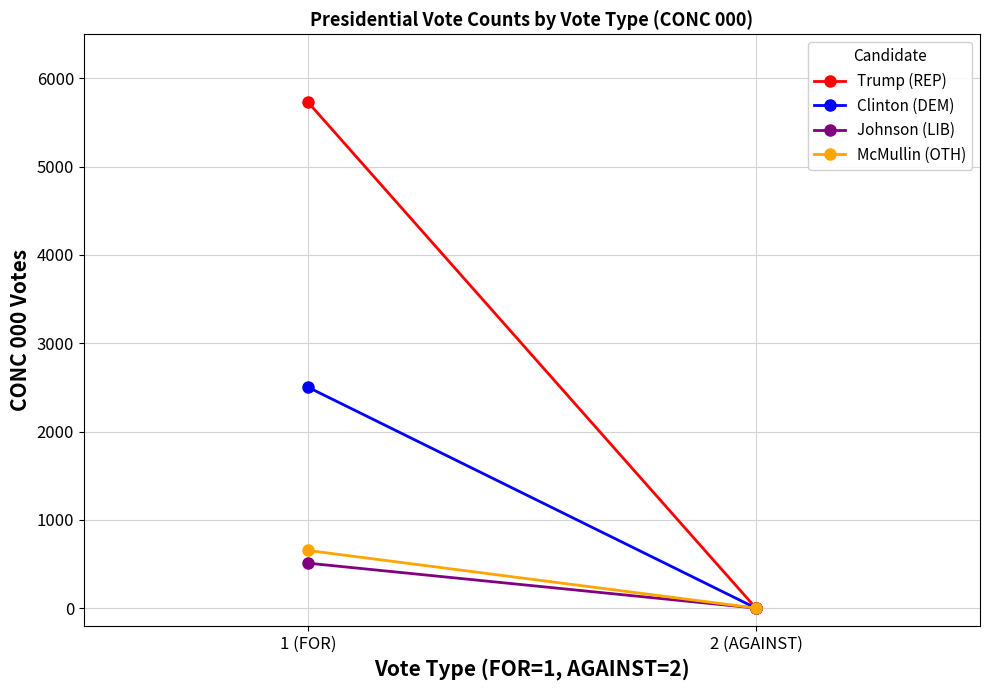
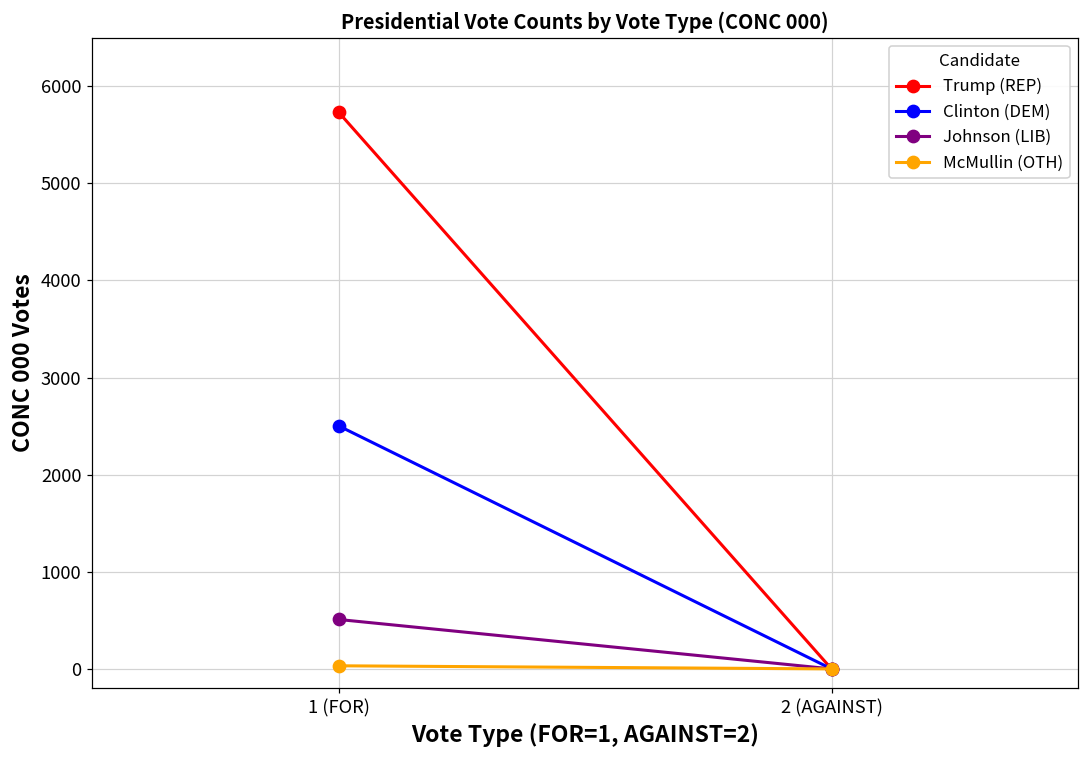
McMullin (OTH), 1 (FOR): 700 -> 0
